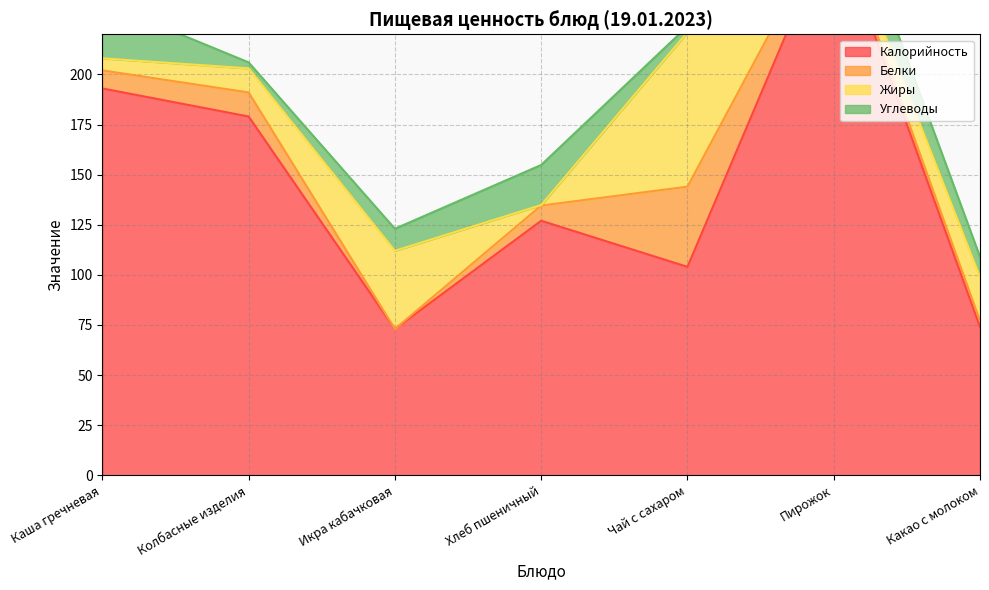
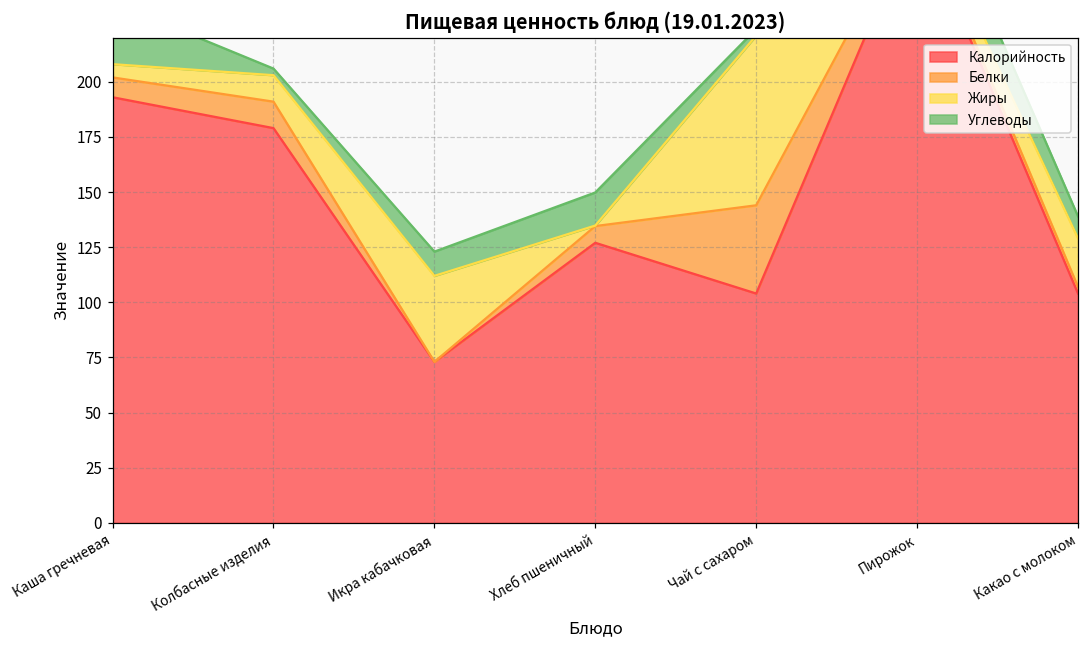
Углеводы, Хлеб пшеничный: 20 -> 15
Калорийность, Какао с молоком: 74 -> 104
